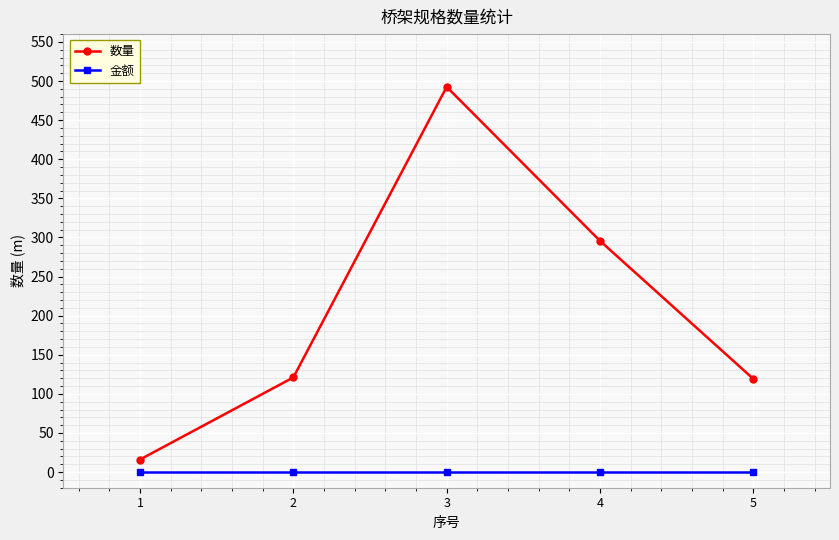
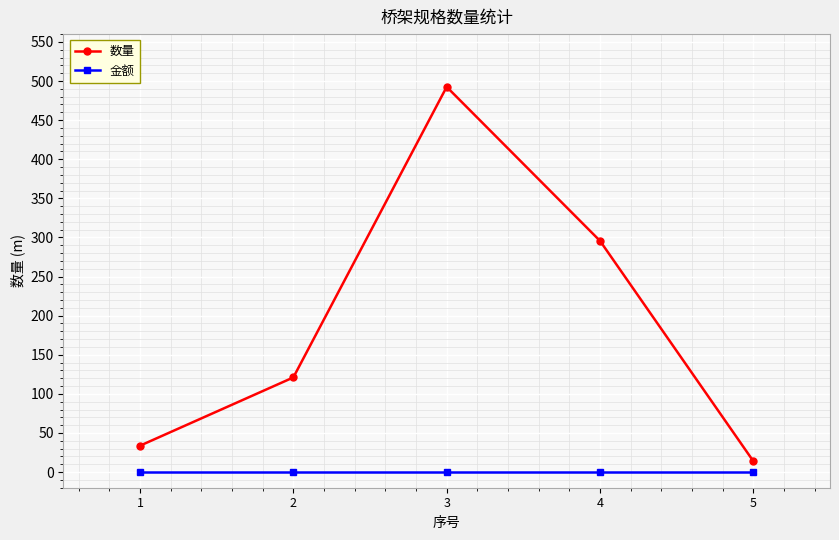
数量, 1: 20 -> 30
数量, 5: 120 -> 10
